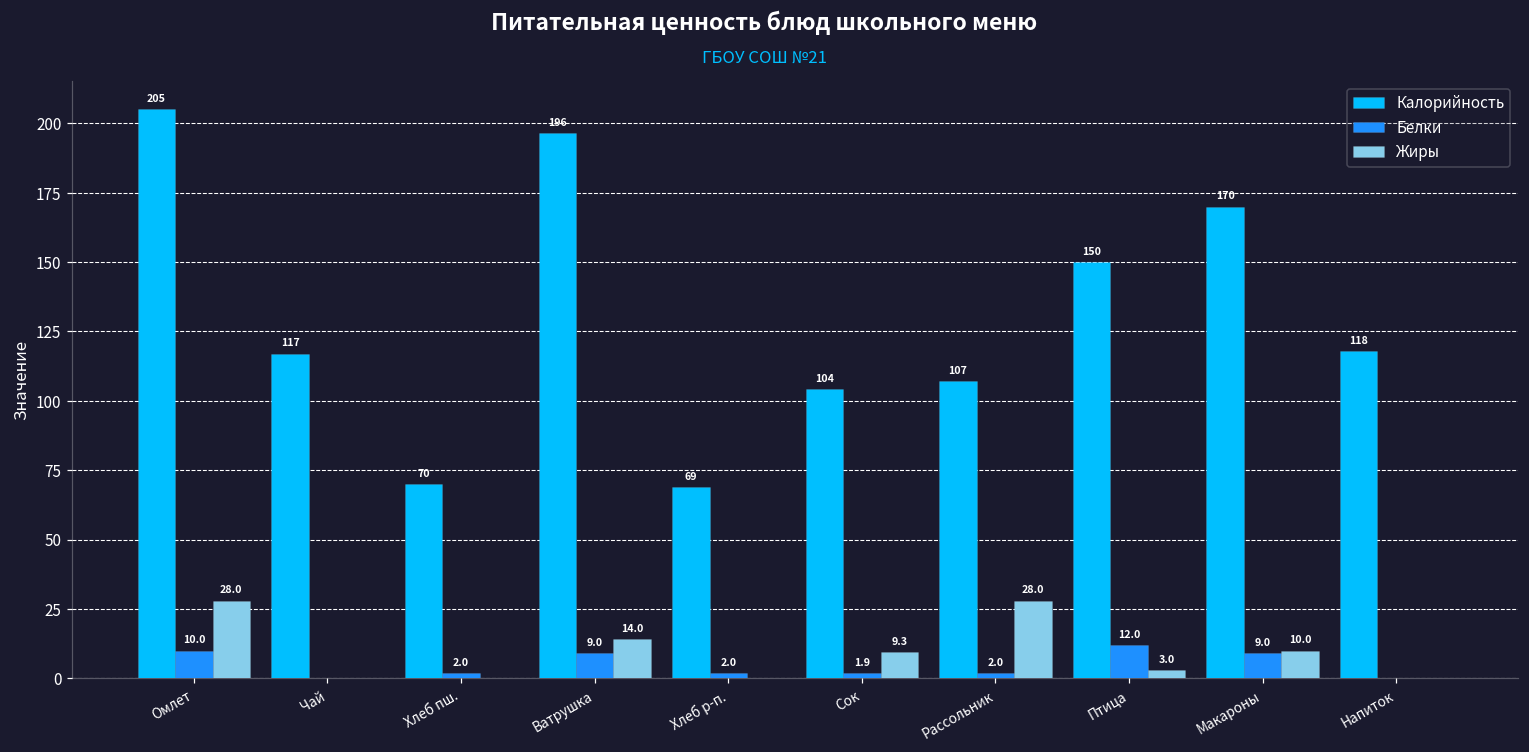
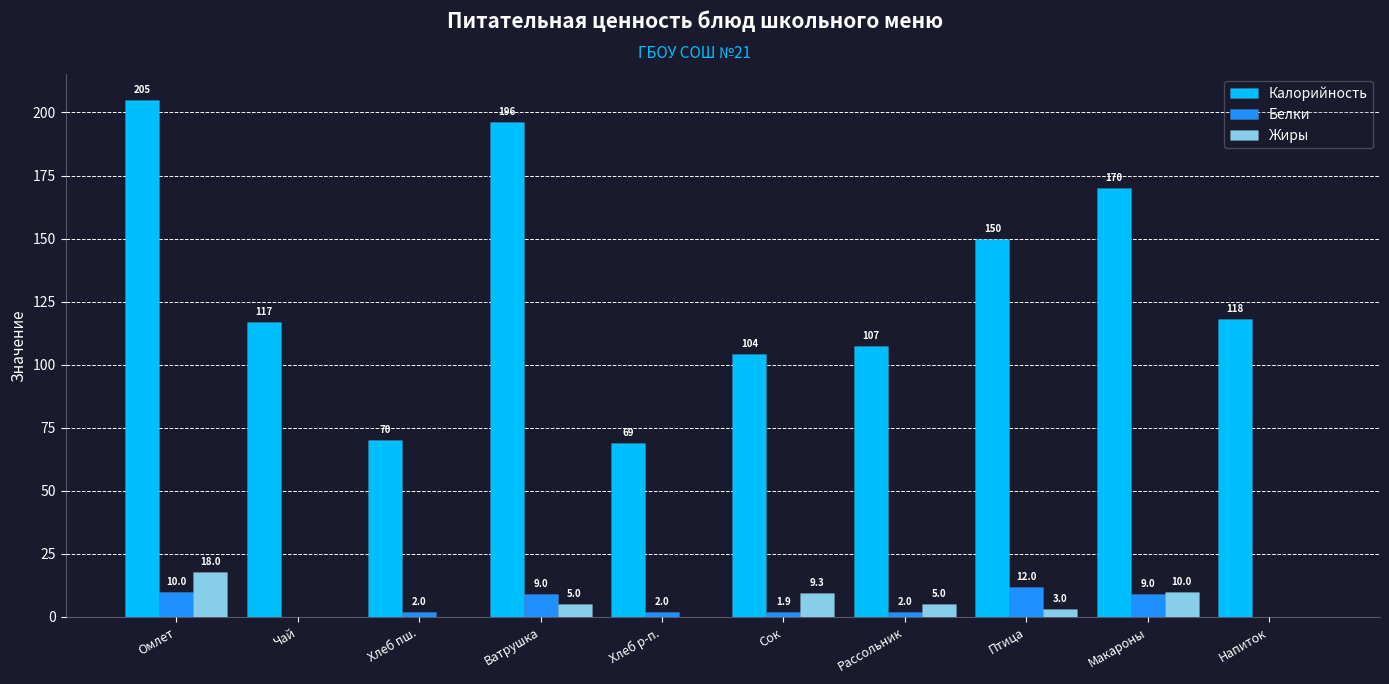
Жиры, Омлет: 28.0 -> 18.0
Жиры, Ватрушка: 14.0 -> 5.0
Жиры, Рассольник: 28.0 -> 5.0
